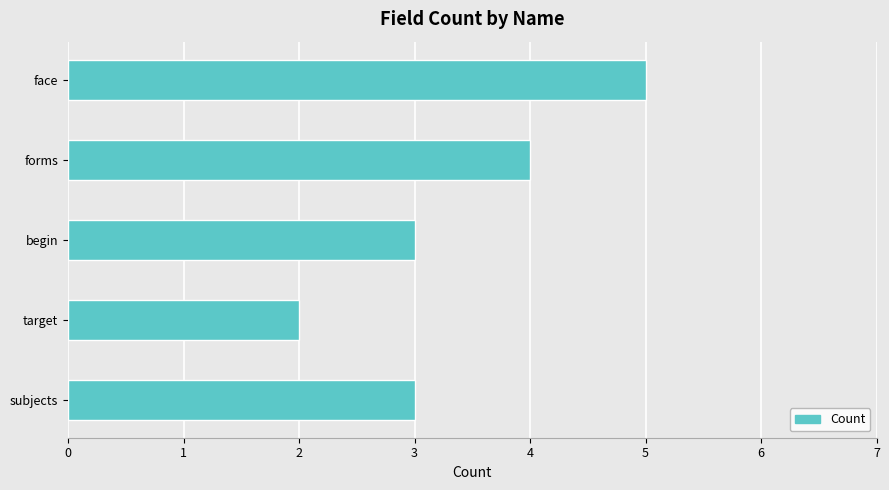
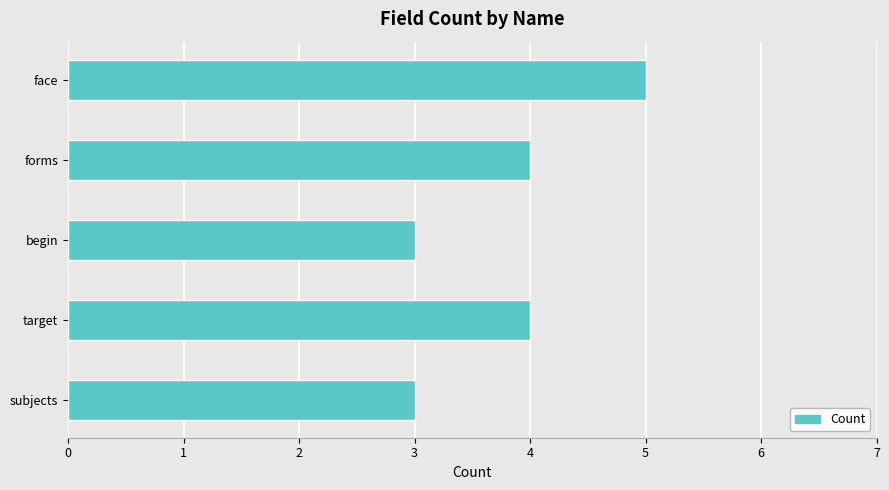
target: 2 -> 4
